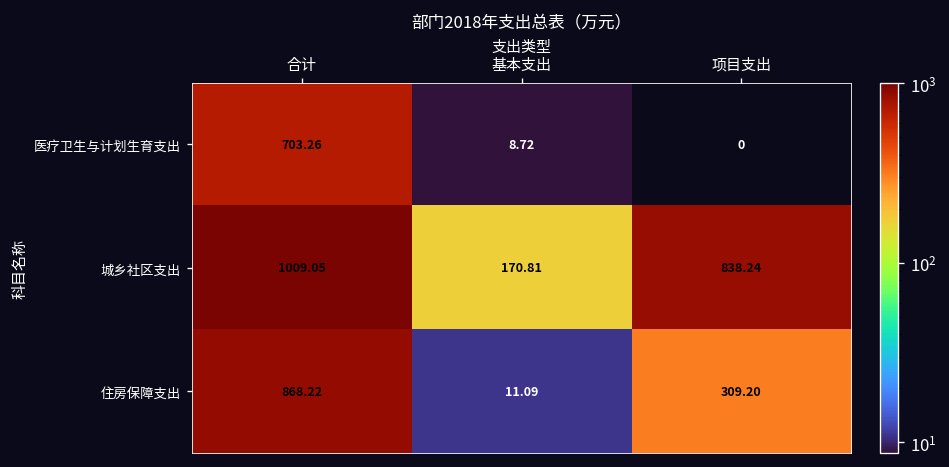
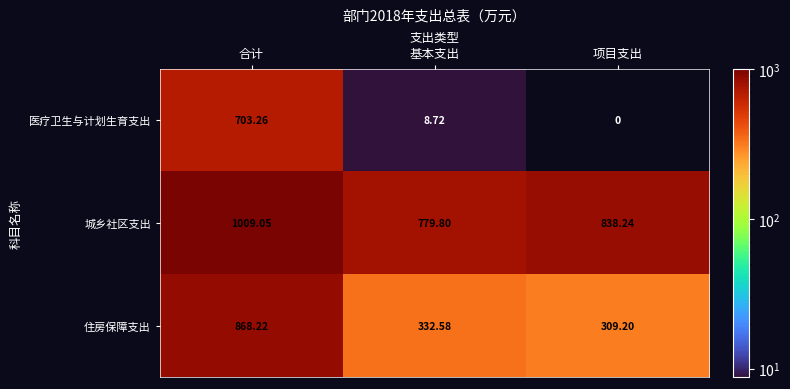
城乡社区支出, 基本支出: 170.81 -> 779.80
住房保障支出, 基本支出: 11.09 -> 332.58
